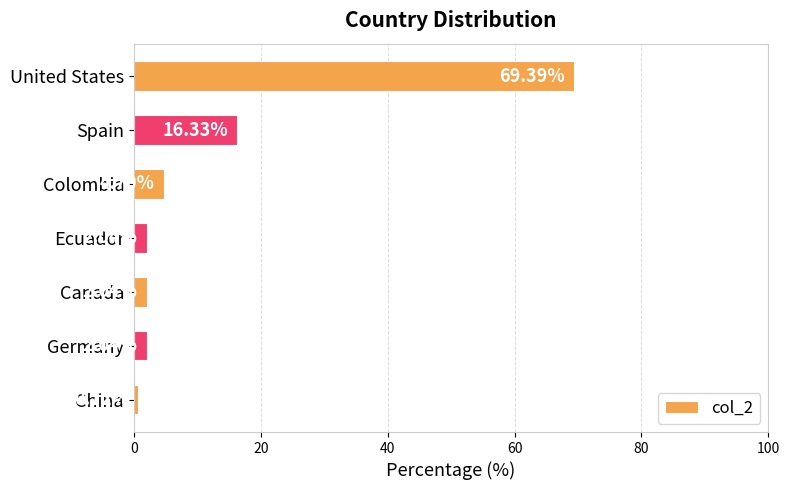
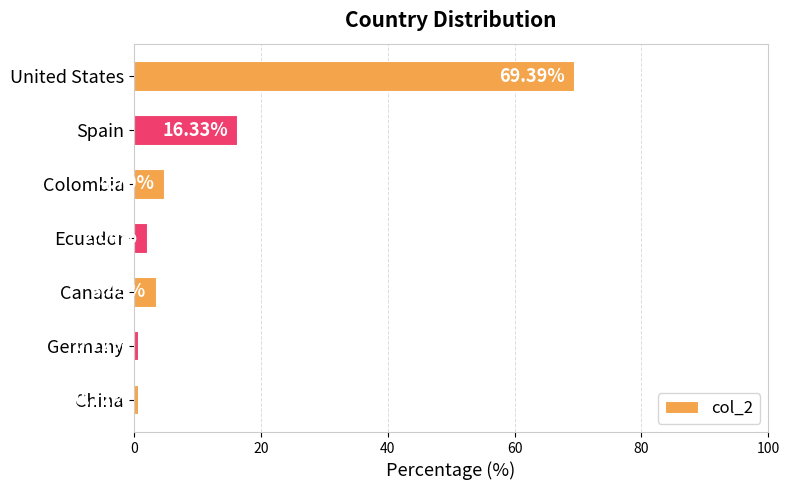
Canada: 2 -> 3
Germany: 2 -> 1
